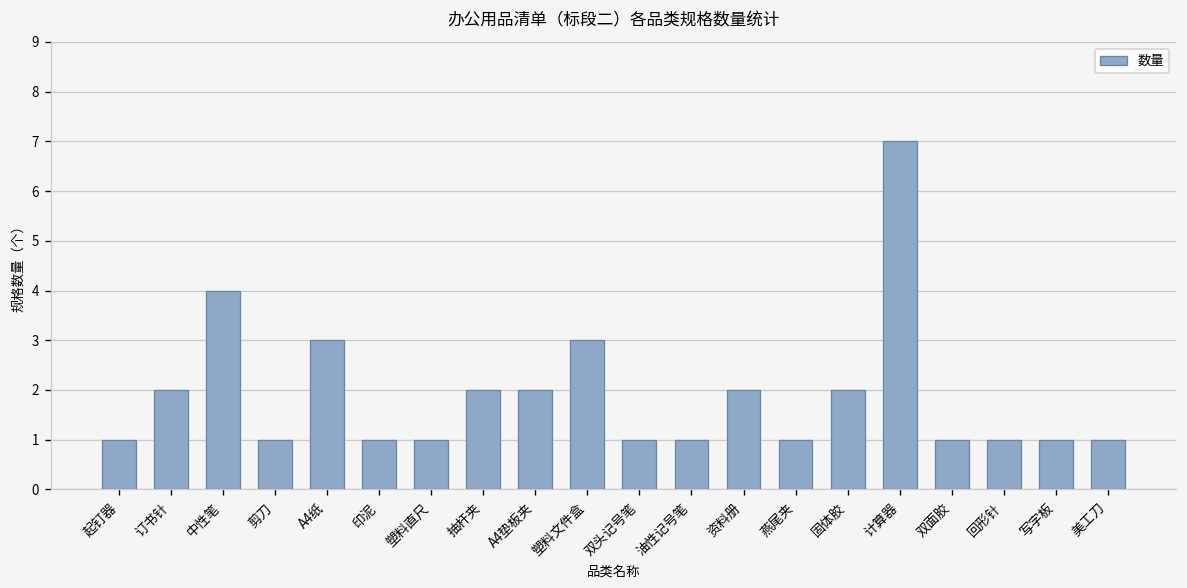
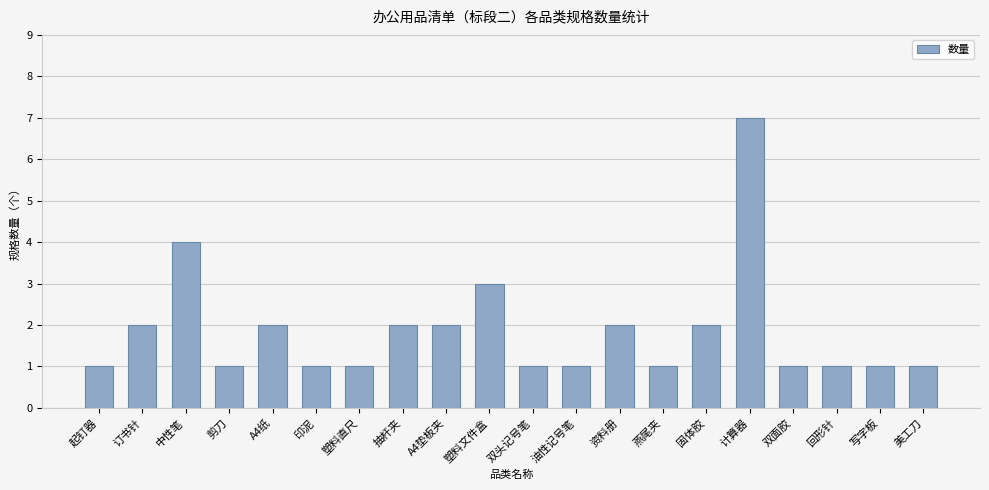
A4纸: 3 -> 2
